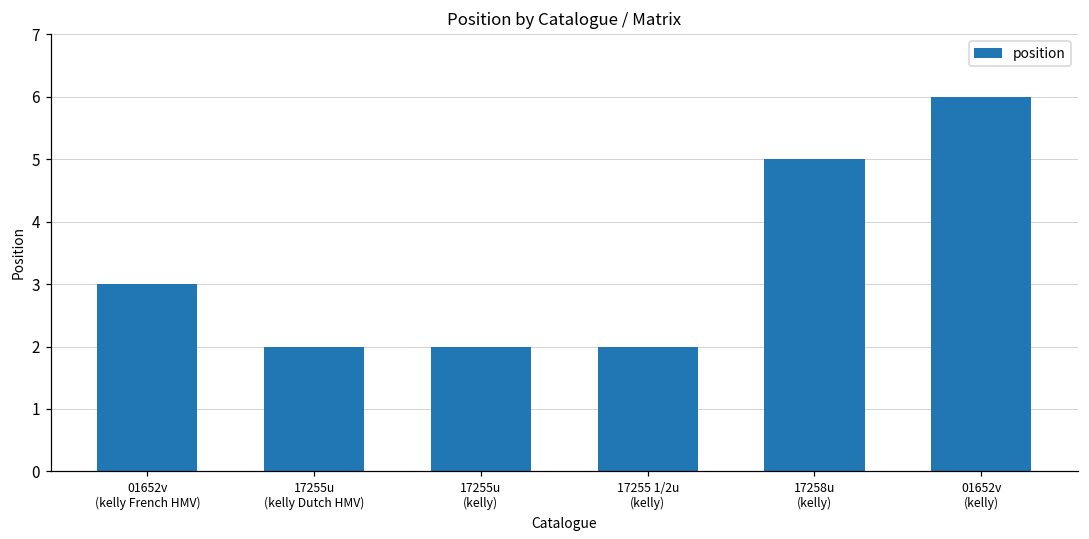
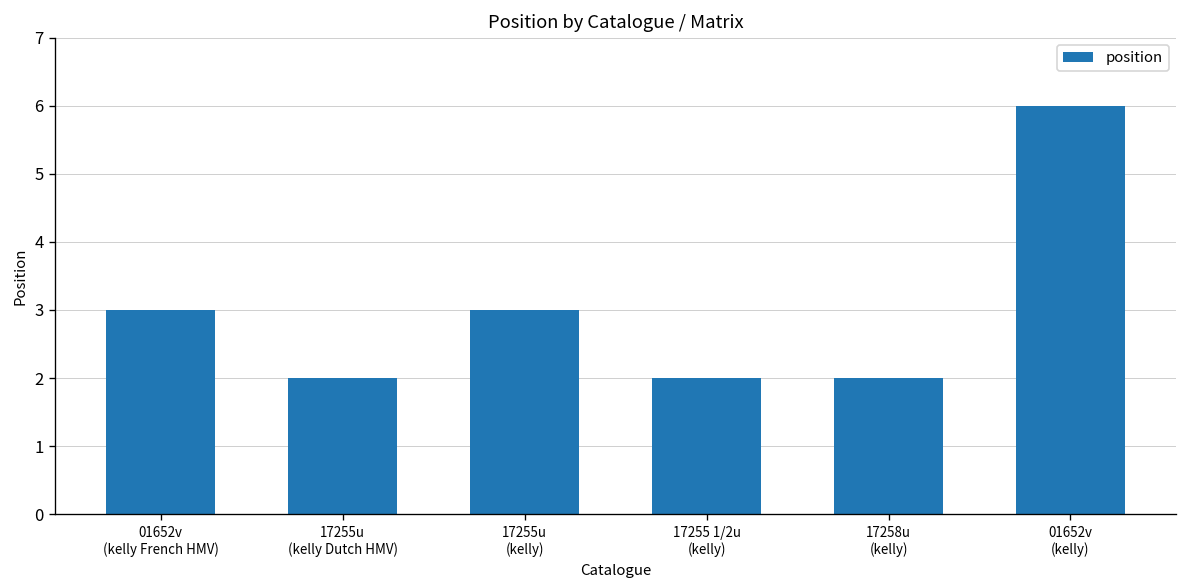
17255u (kelly): 2 -> 3
17258u (kelly): 5 -> 2
